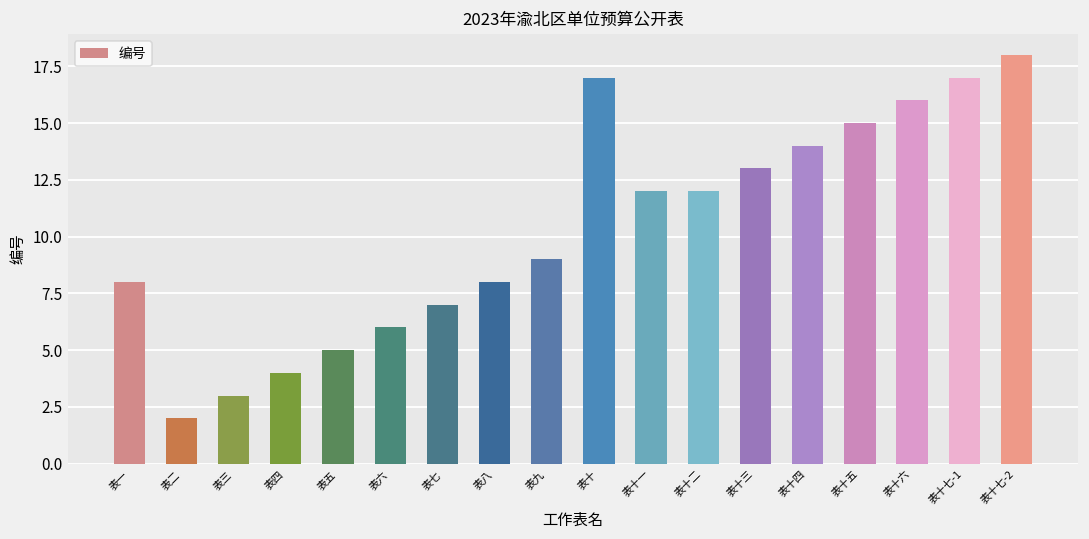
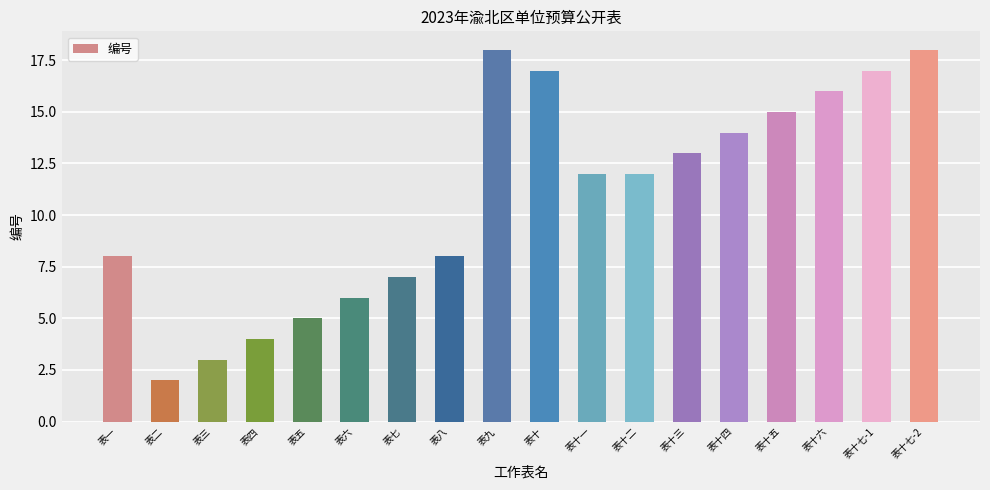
表九: 9 -> 18
